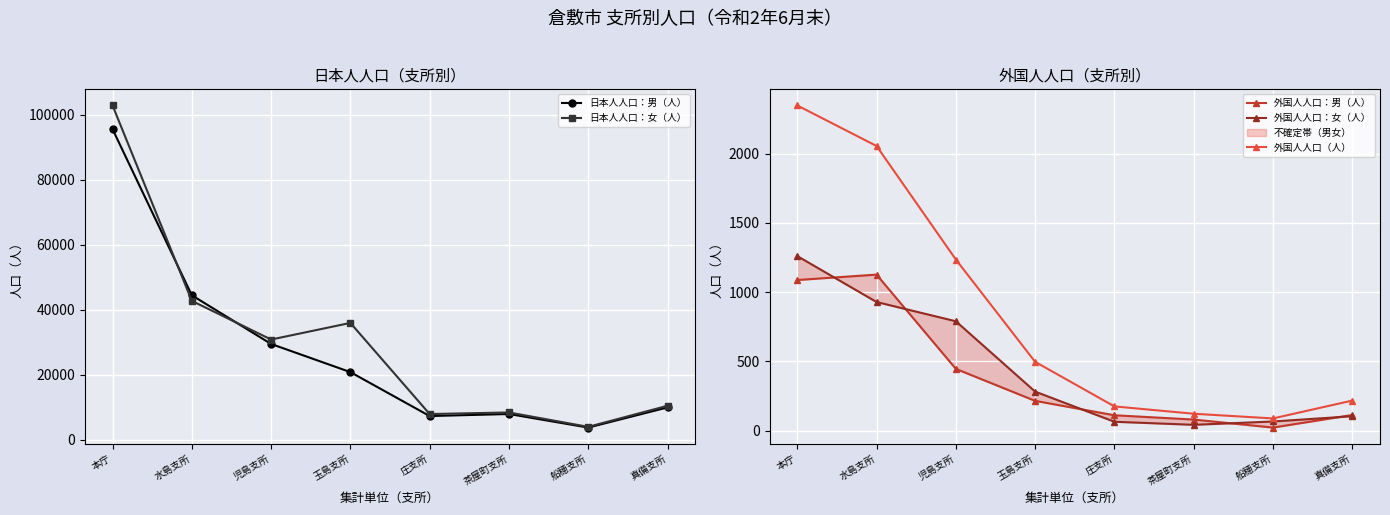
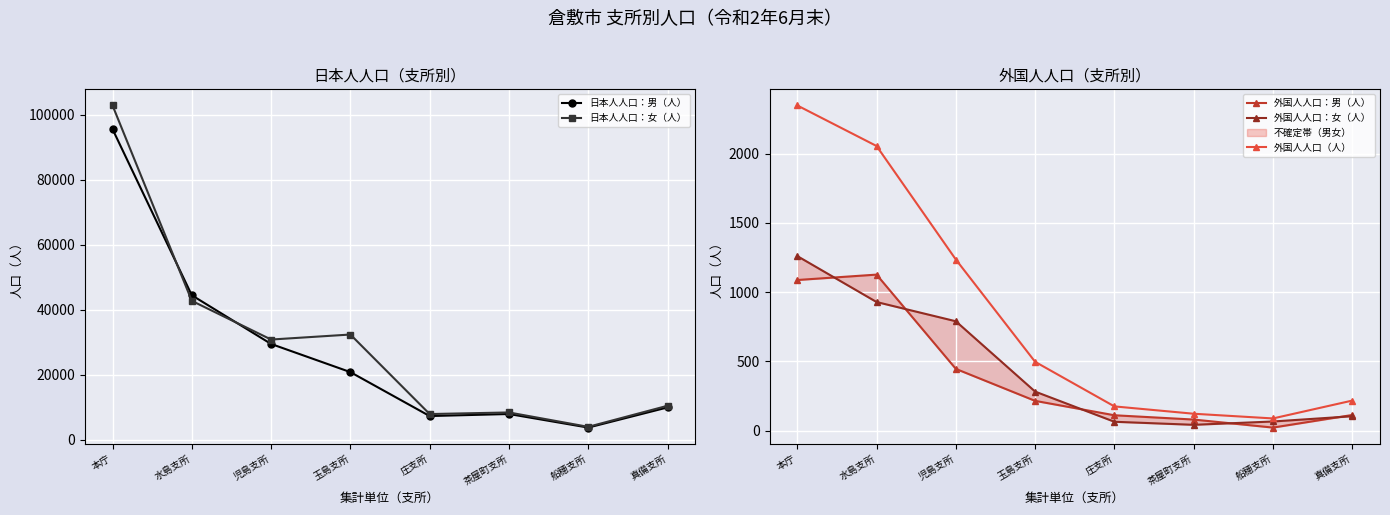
日本人人口（支所別）, 日本人人口：女（人）, 玉島支所: 36000 -> 32000
